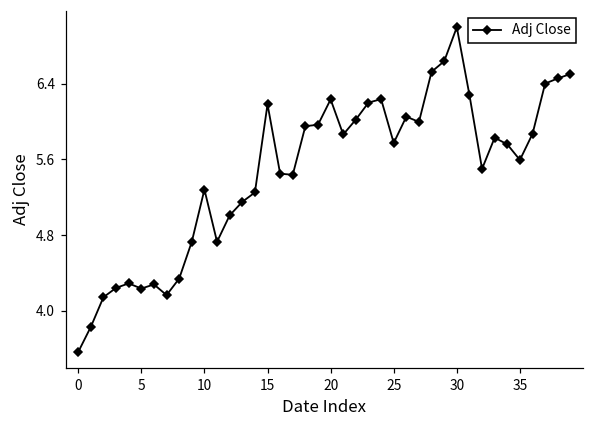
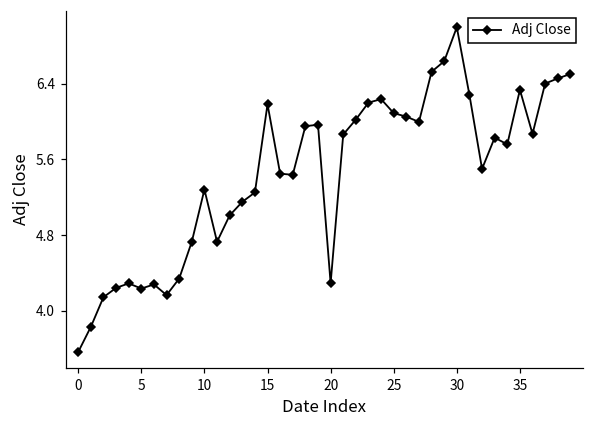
20: 6.2 -> 4.3
25: 5.8 -> 6.1
35: 5.6 -> 6.3
